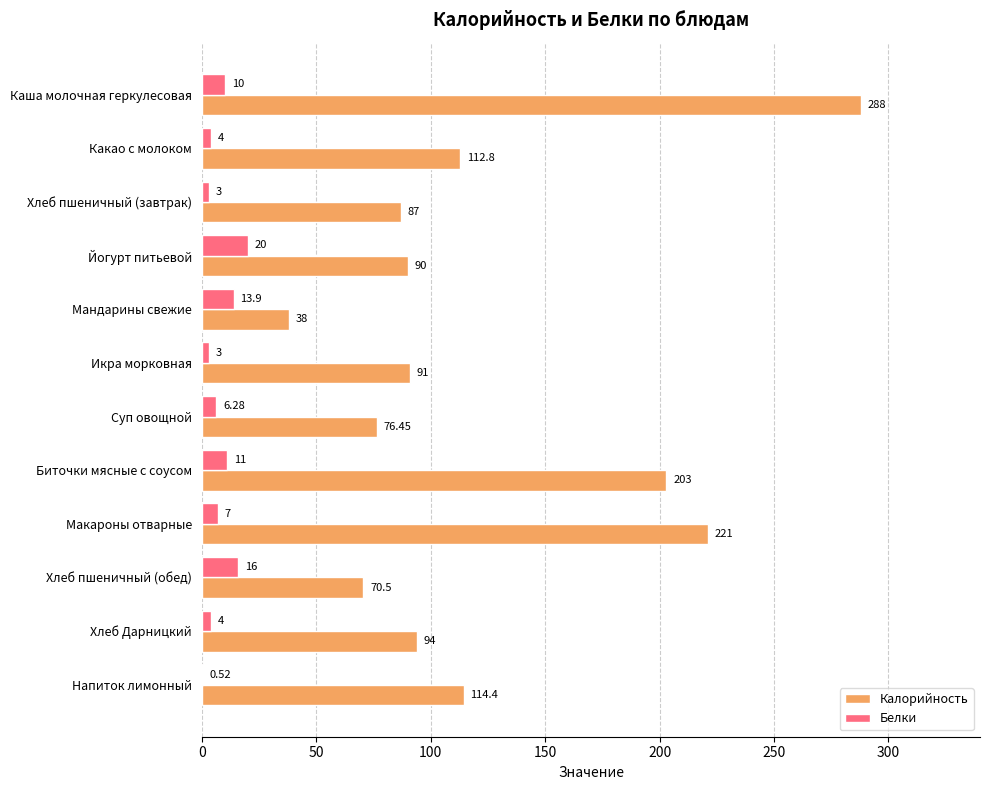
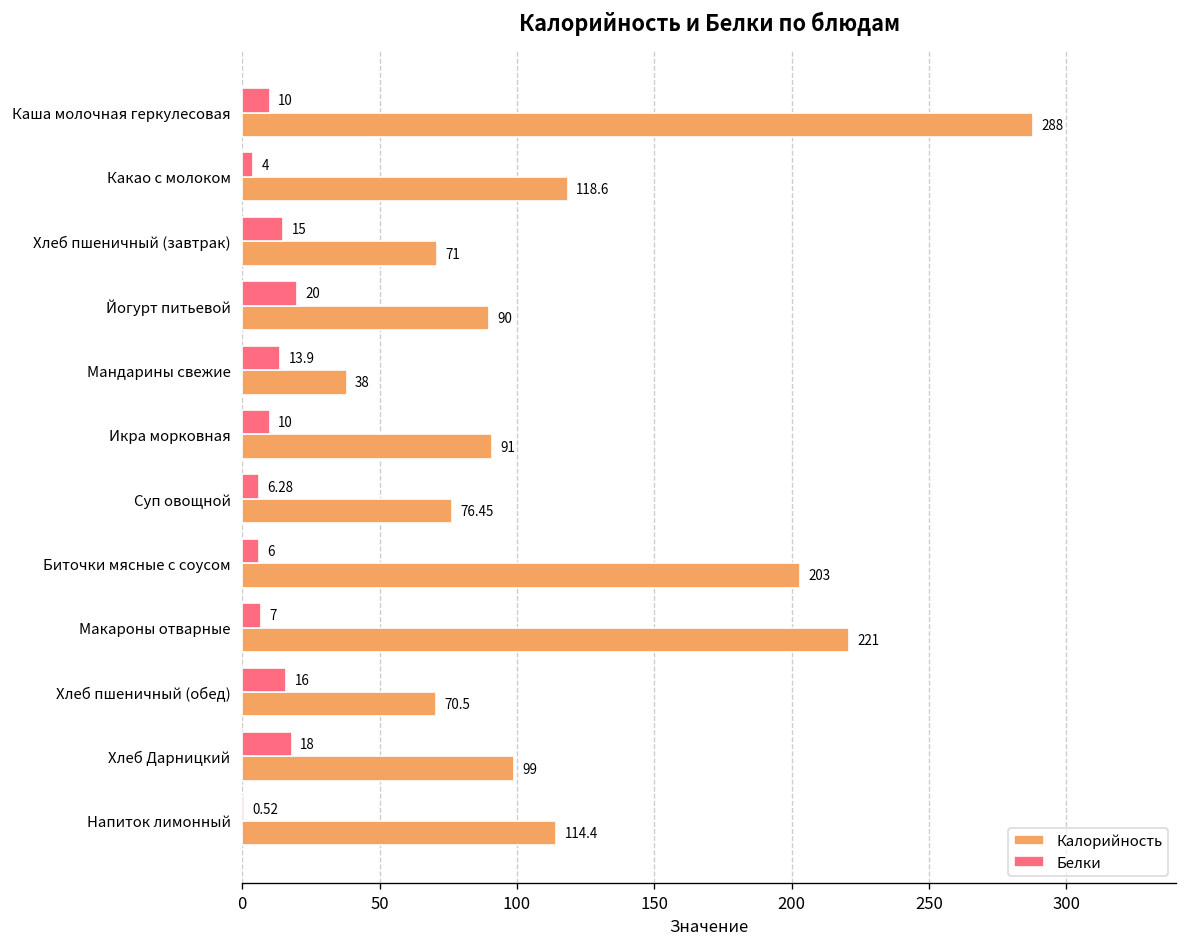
Калорийность, Какао с молоком: 112.8 -> 118.6
Белки, Хлеб пшеничный (завтрак): 3 -> 15
Калорийность, Хлеб пшеничный (завтрак): 87 -> 71
Белки, Икра морковная: 3 -> 10
Белки, Биточки мясные с соусом: 11 -> 6
Белки, Хлеб Дарницкий: 4 -> 18
Калорийность, Хлеб Дарницкий: 94 -> 99
